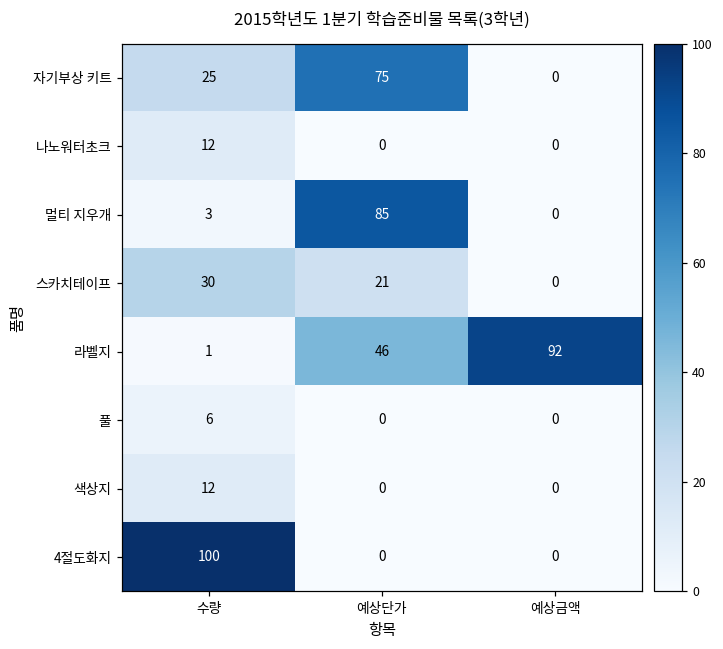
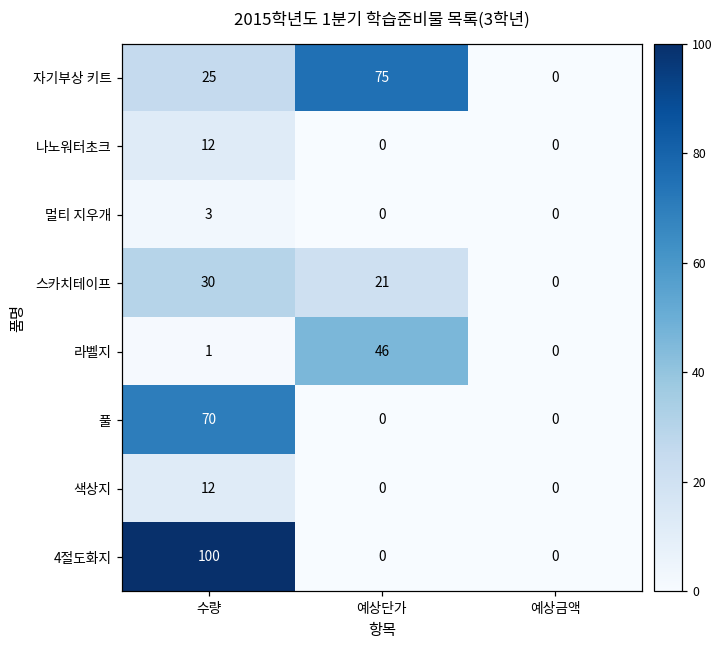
멀티 지우개, 예상단가: 85 -> 0
라벨지, 예상금액: 92 -> 0
풀, 수량: 6 -> 70
